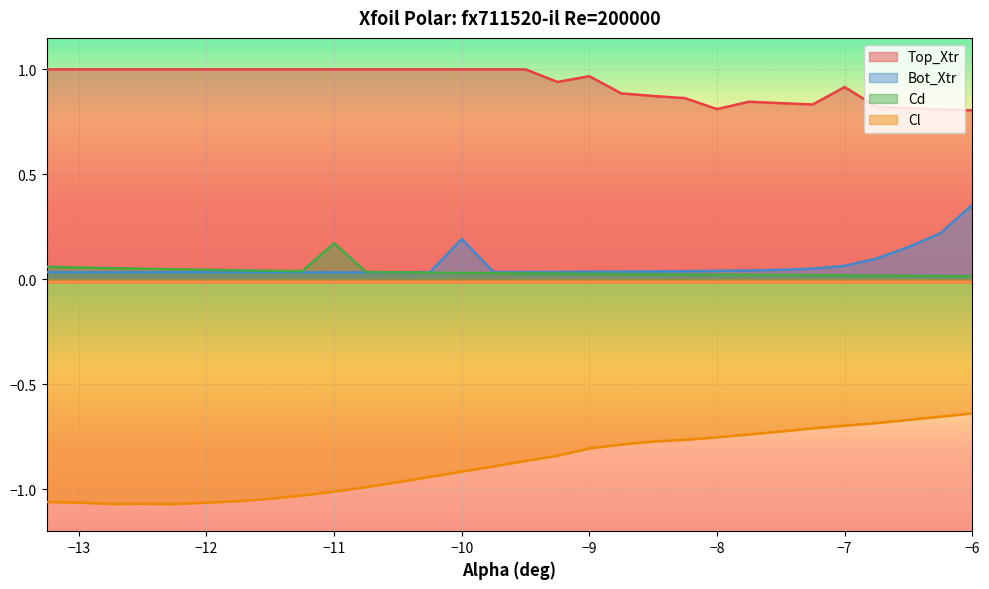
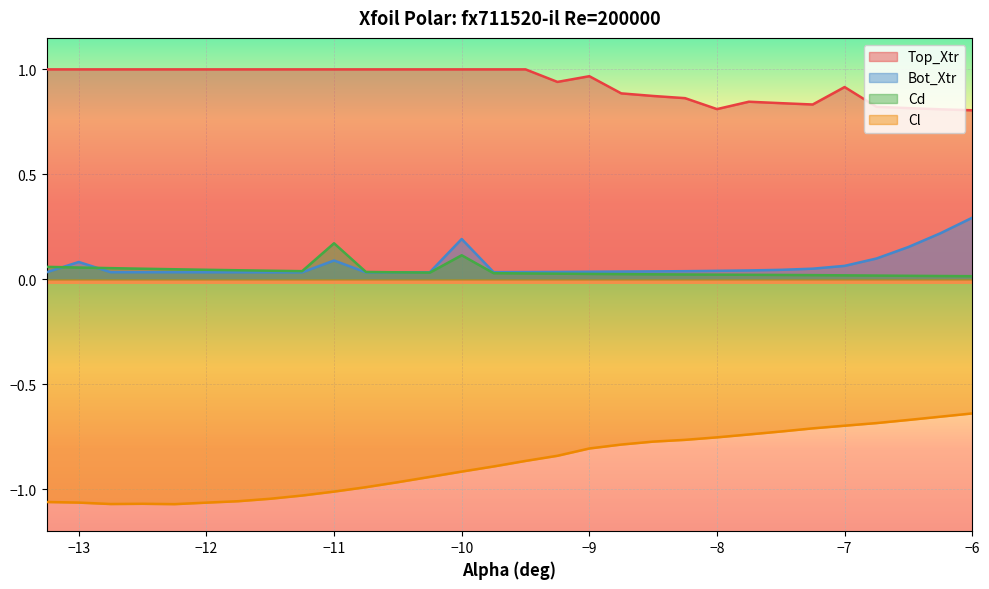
Bot_Xtr, −13: 0.03 -> 0.08
Bot_Xtr, −11: 0.03 -> 0.09
Cd, −10: 0.03 -> 0.11
Bot_Xtr, −6: 0.36 -> 0.29
